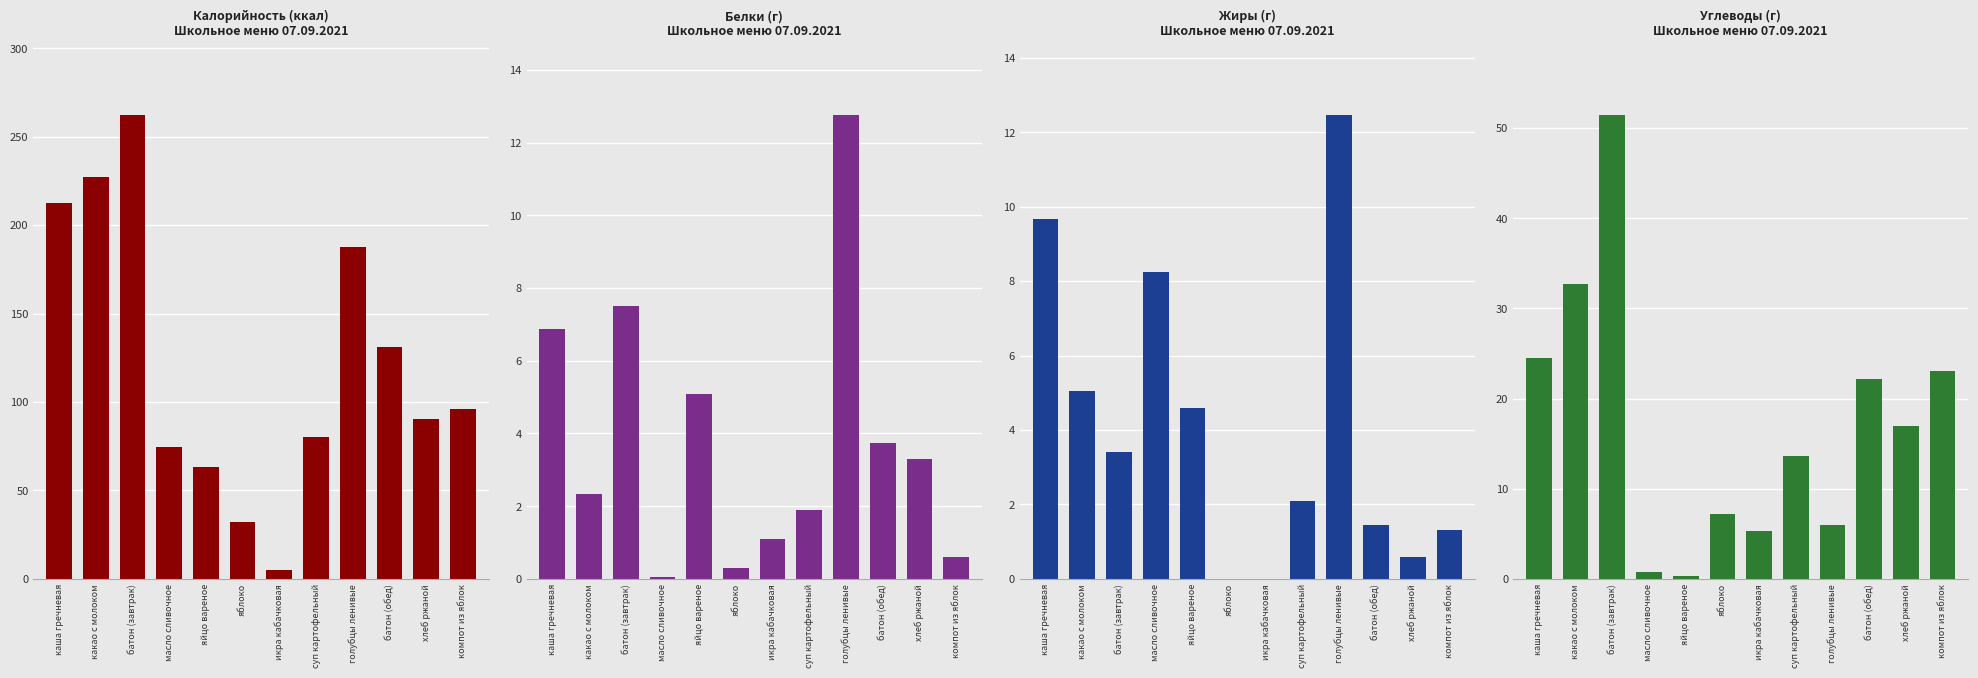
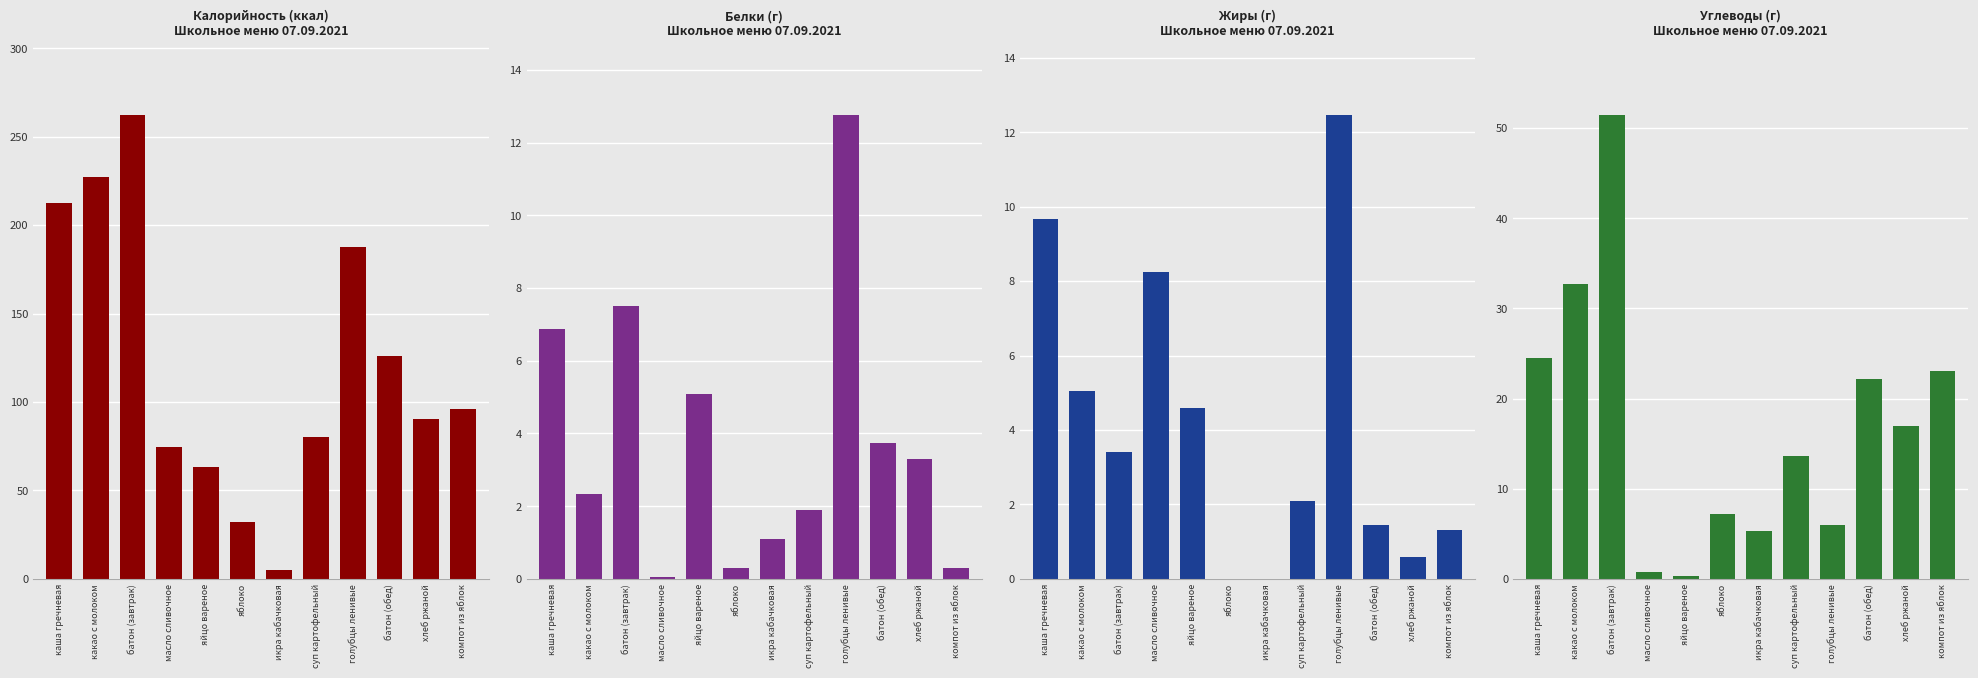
Калорийность (ккал) Школьное меню 07.09.2021, батон (обед): 131 -> 126
Белки (г) Школьное меню 07.09.2021, компот из яблок: 0.6 -> 0.3
